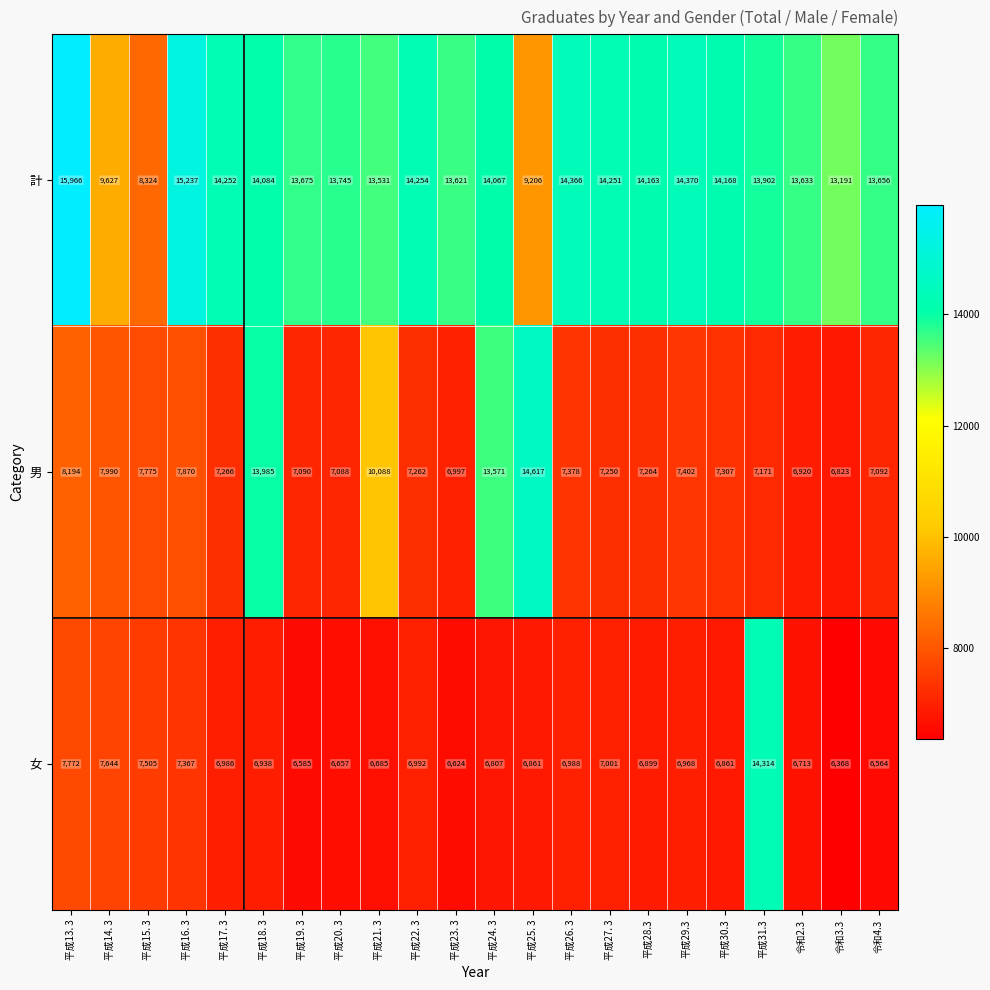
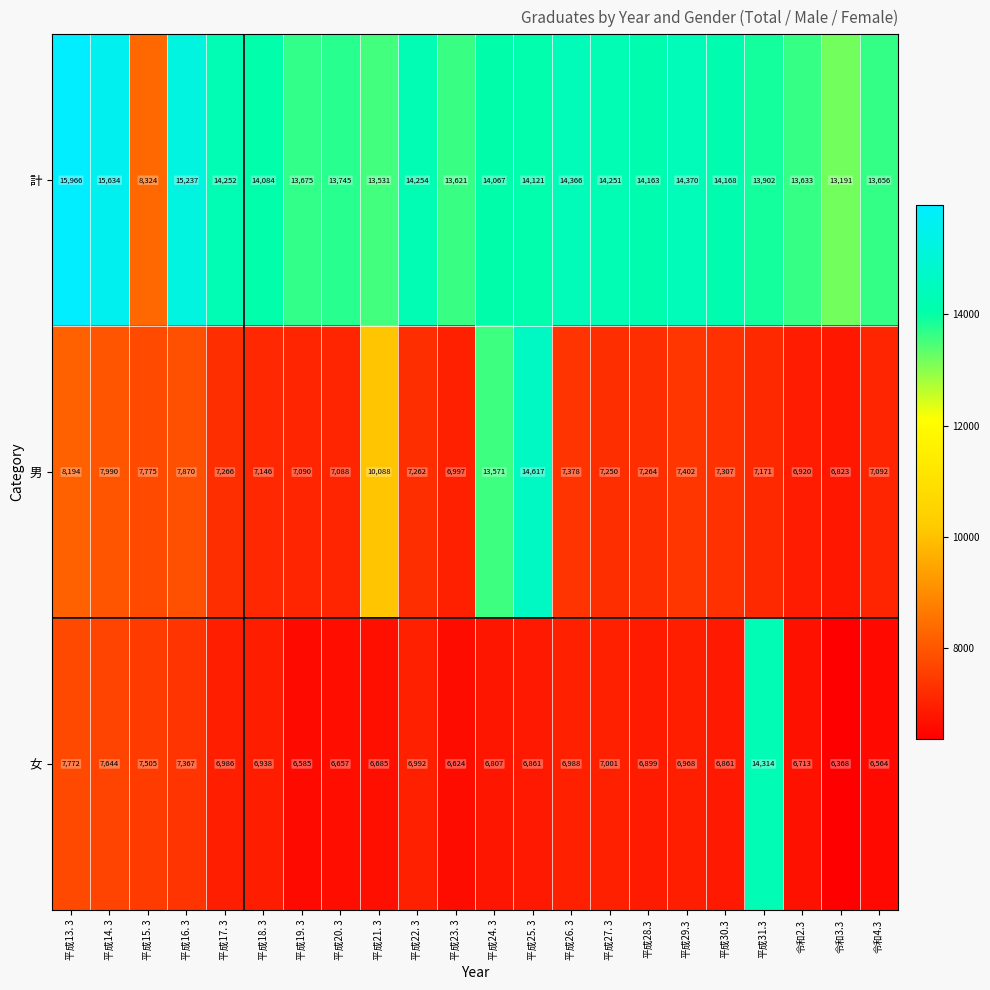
計, 平成14. 3: 9,627 -> 15,634
計, 平成25. 3: 9,206 -> 14,121
男, 平成18. 3: 13,985 -> 7,146
